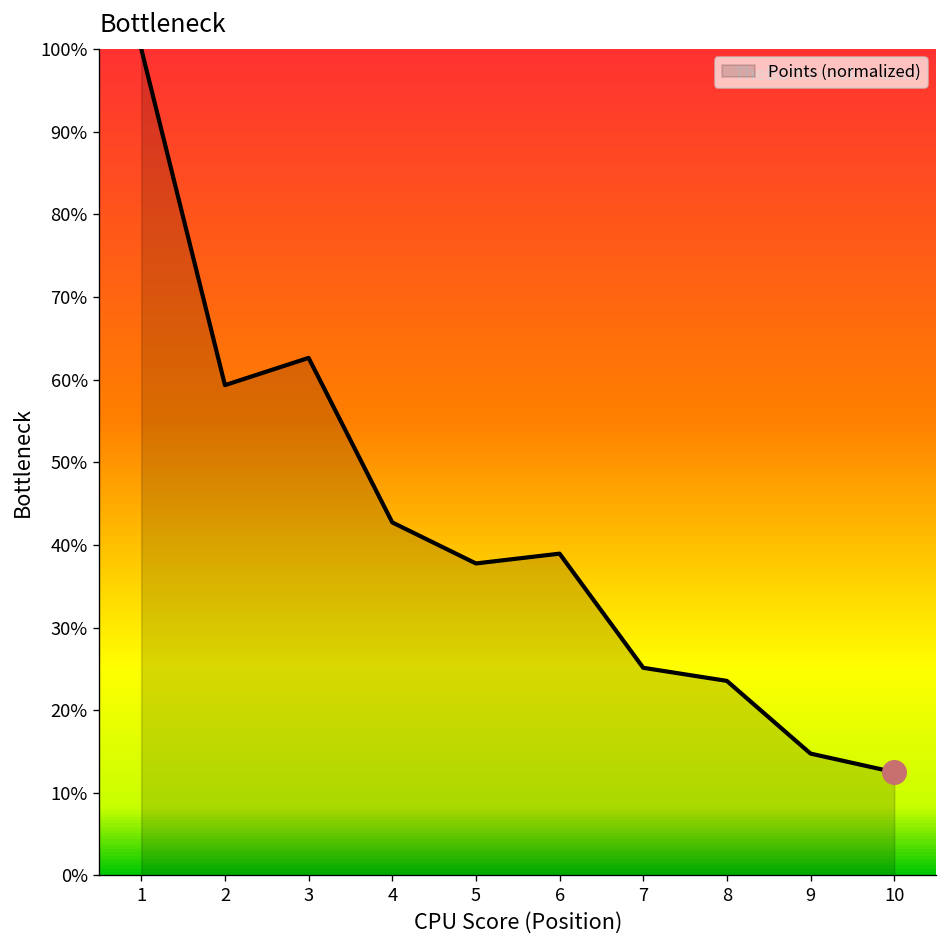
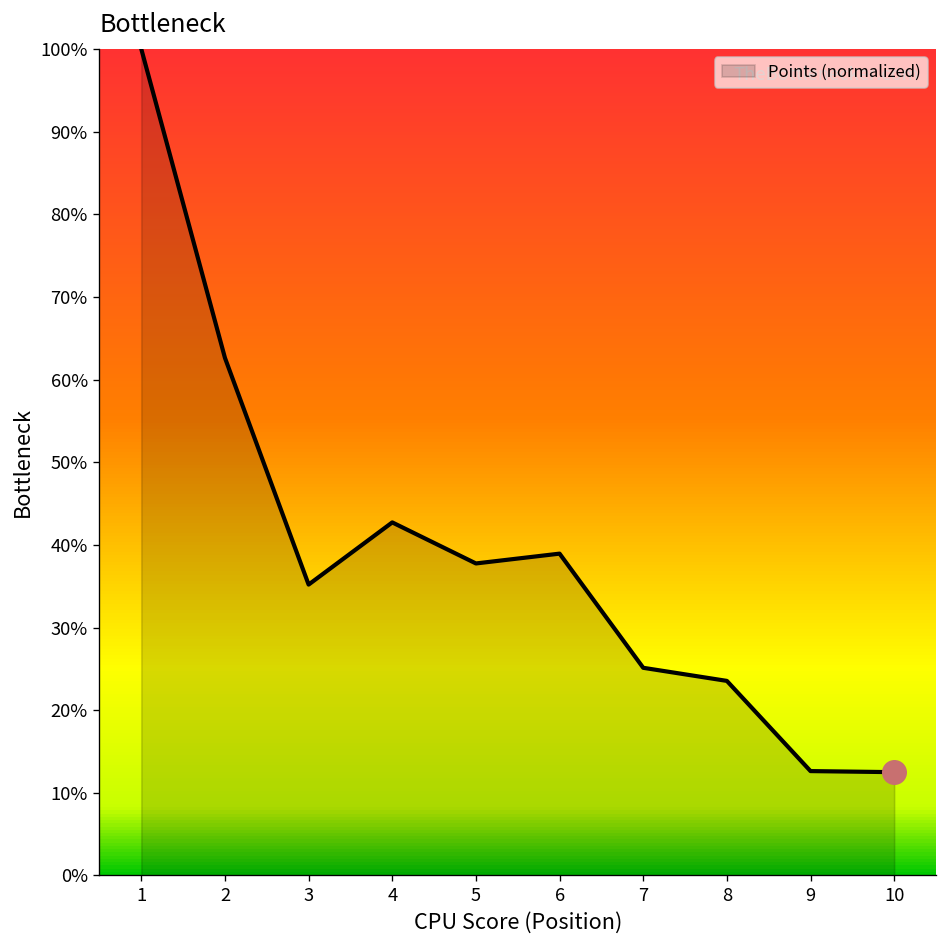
Points (normalized), 2: 59% -> 63%
Points (normalized), 3: 63% -> 35%
Points (normalized), 9: 15% -> 13%
